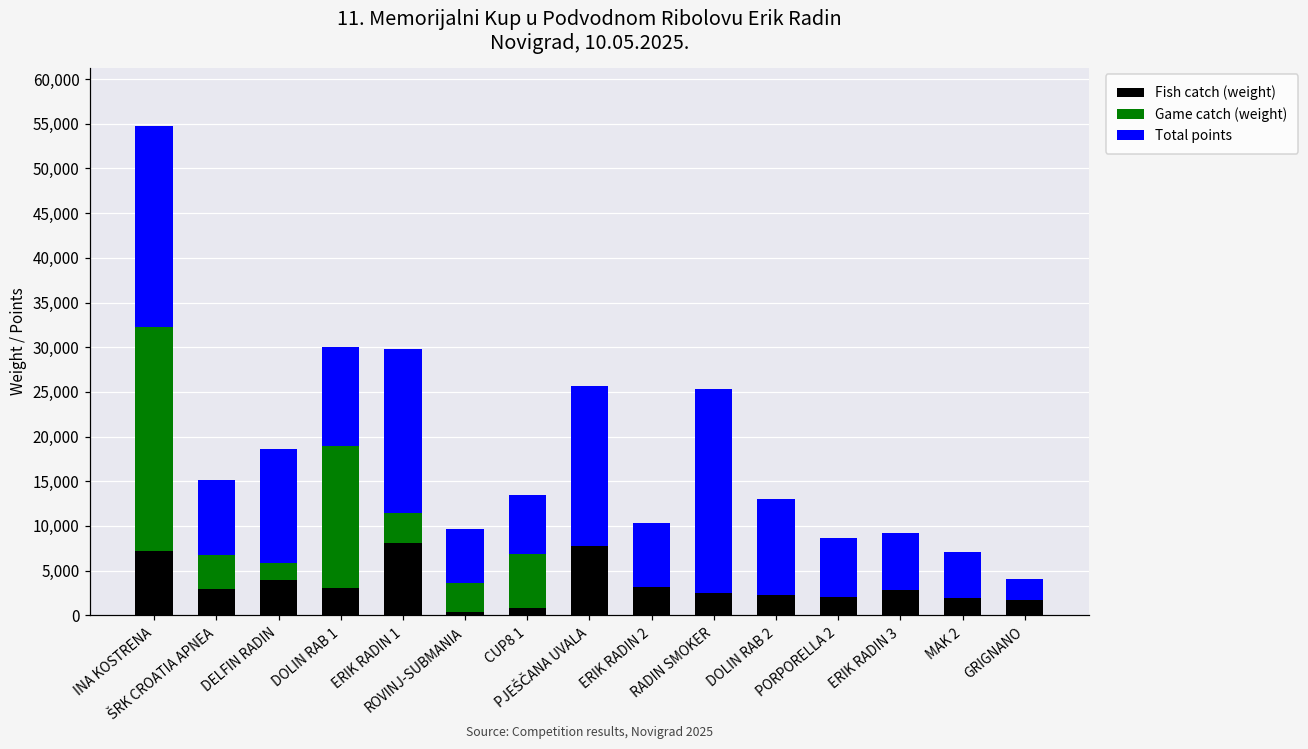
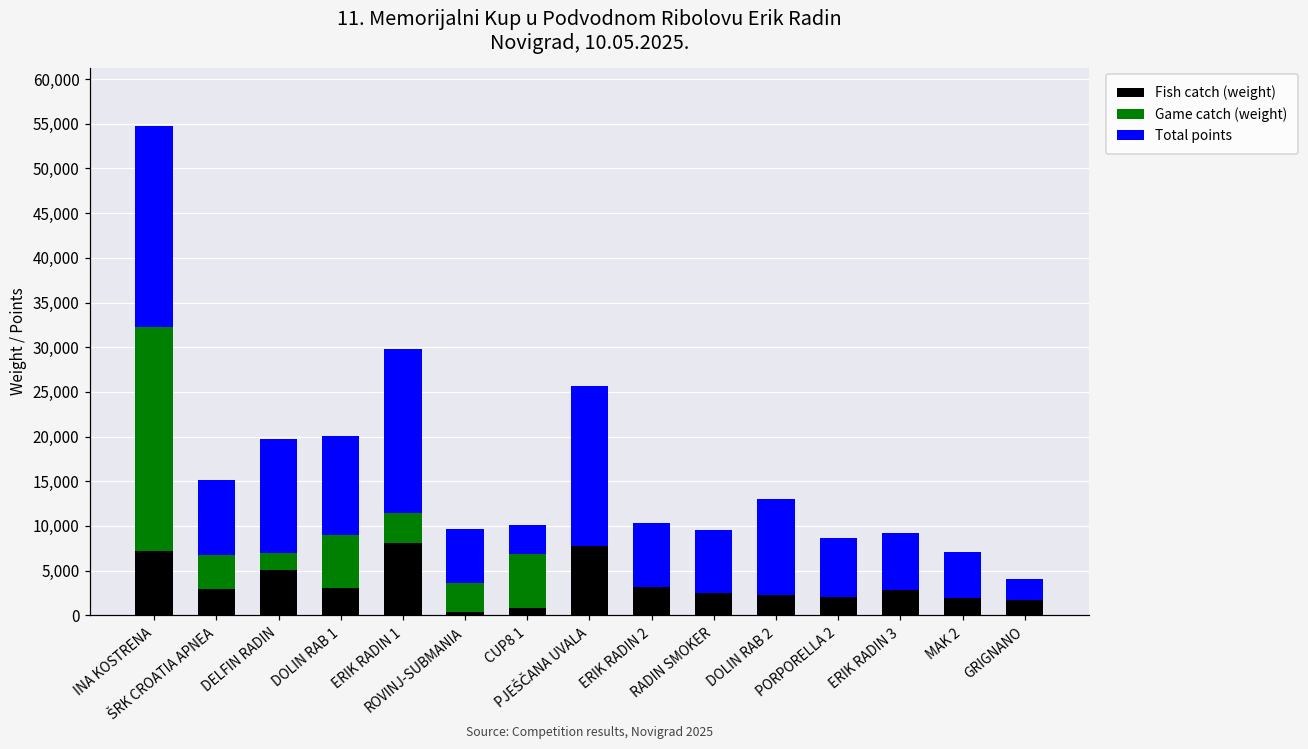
Fish catch (weight), DELFIN RADIN: 4,000 -> 5,000
Game catch (weight), DOLIN RAB 1: 16,000 -> 6,000
Total points, CUP8 1: 7,000 -> 3,000
Total points, RADIN SMOKER: 23,000 -> 7,000
